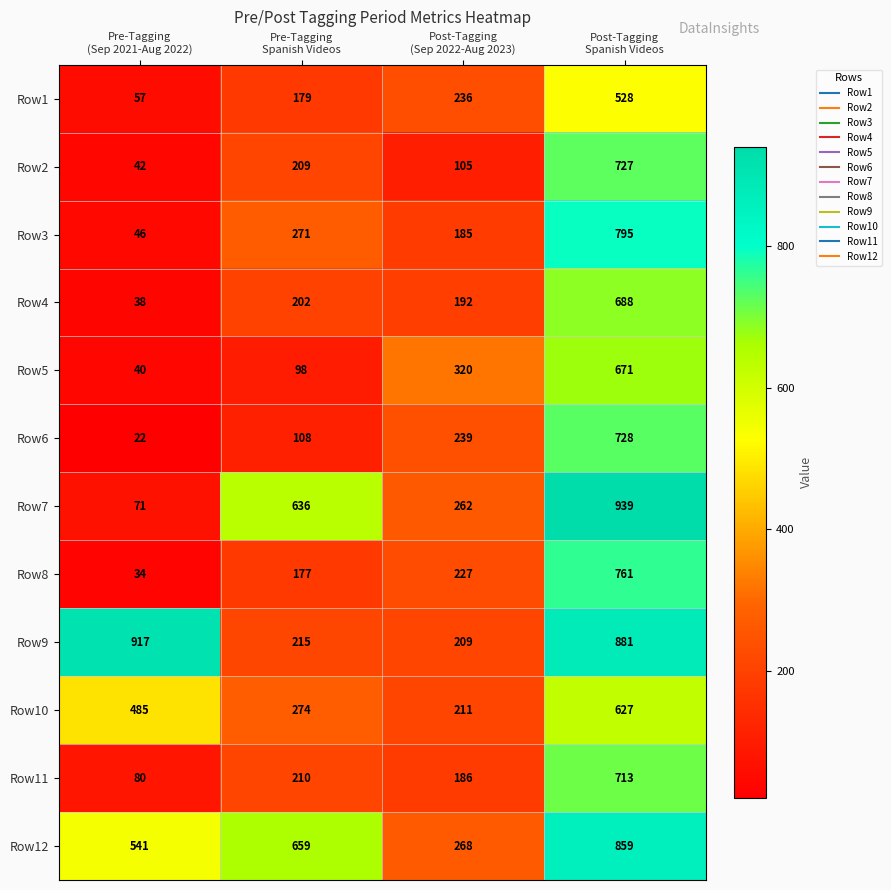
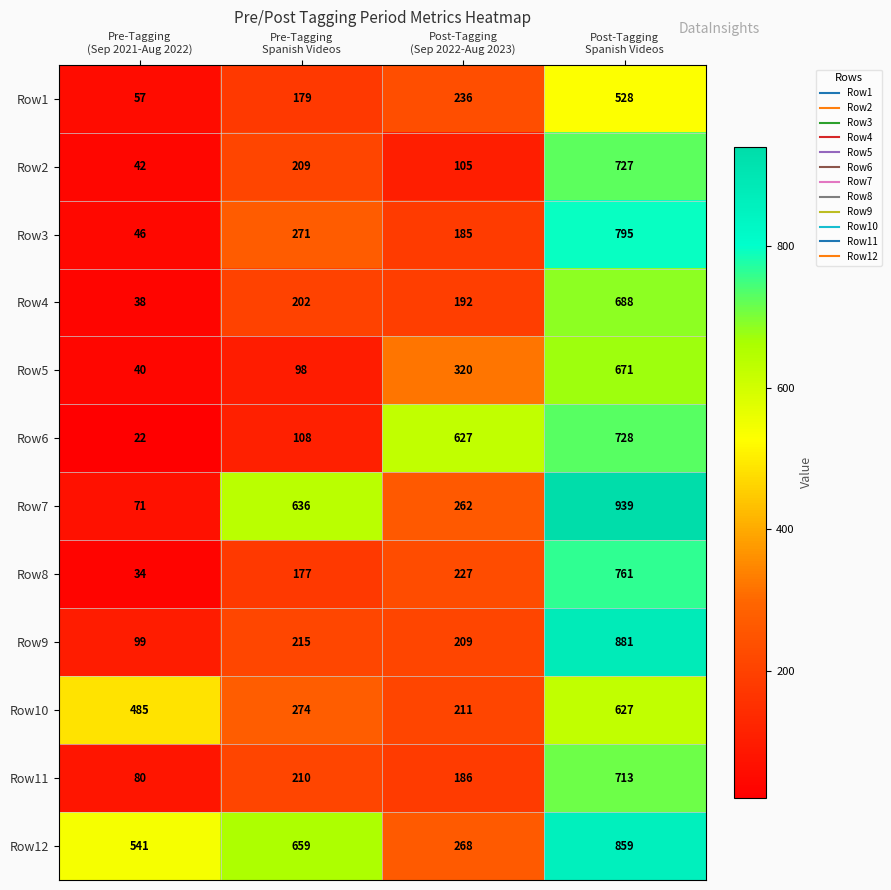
Row6, Post-Tagging (Sep 2022-Aug 2023): 239 -> 627
Row9, Pre-Tagging (Sep 2021-Aug 2022): 917 -> 99
